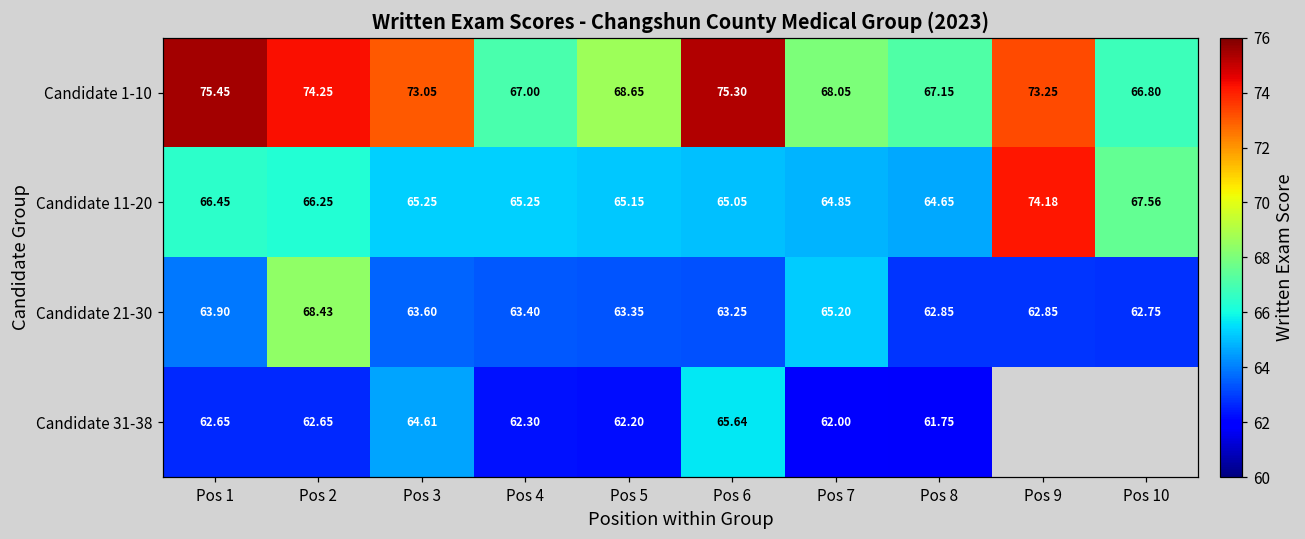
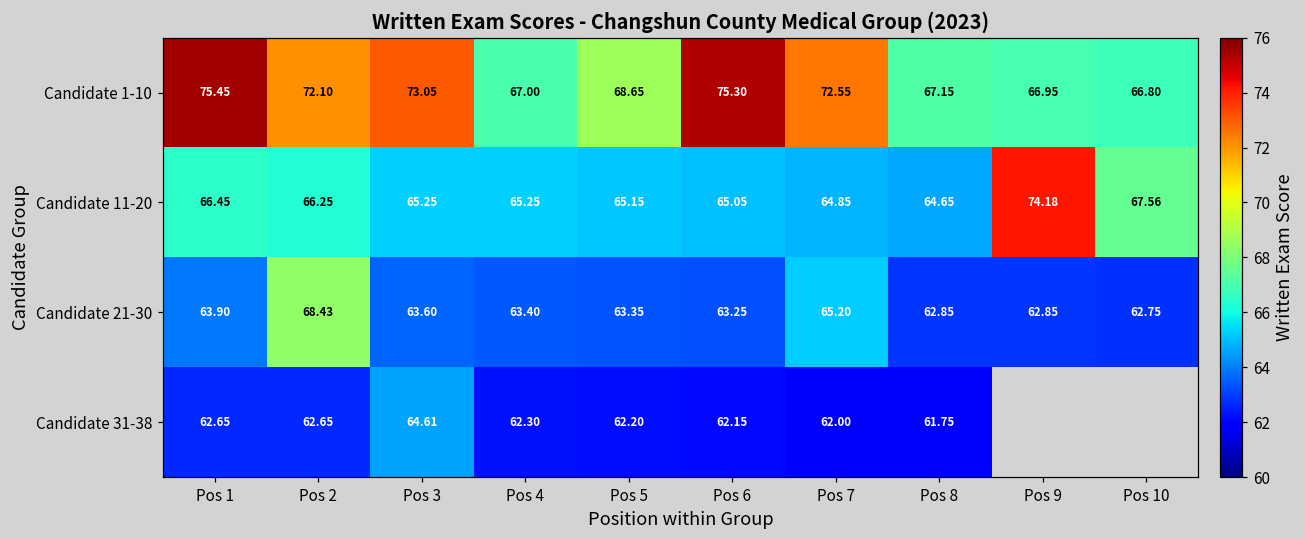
Candidate 1-10, Pos 2: 74.25 -> 72.10
Candidate 1-10, Pos 7: 68.05 -> 72.55
Candidate 1-10, Pos 9: 73.25 -> 66.95
Candidate 31-38, Pos 6: 65.64 -> 62.15
